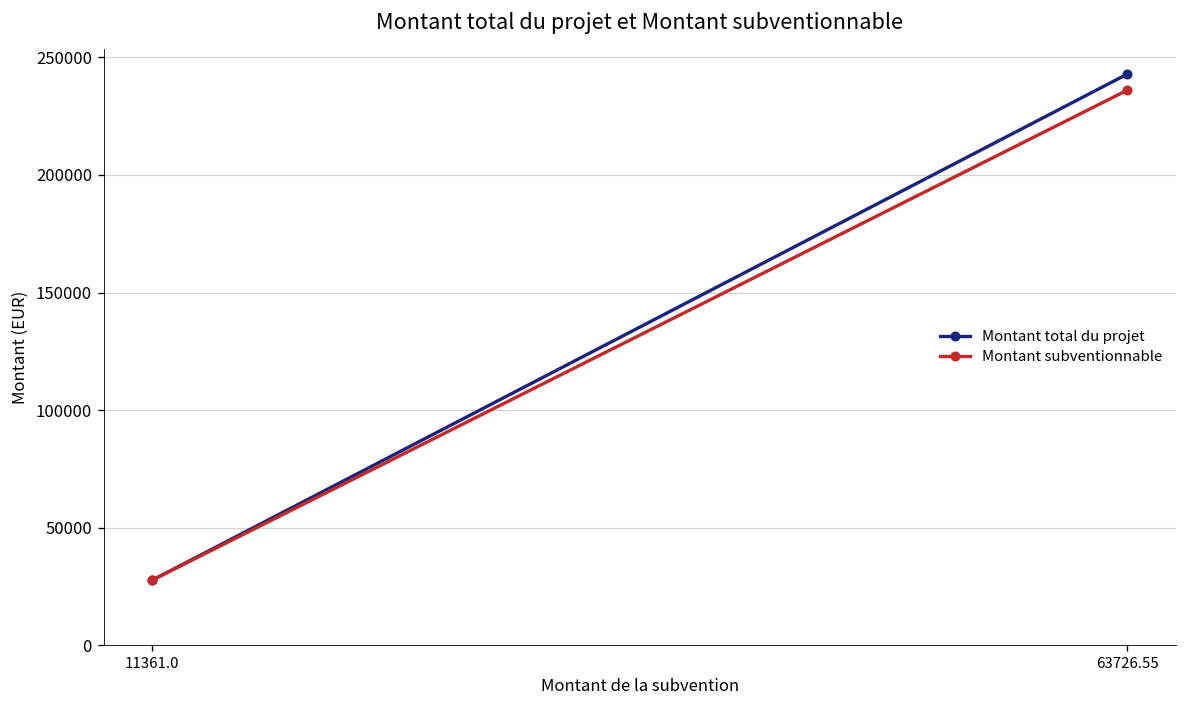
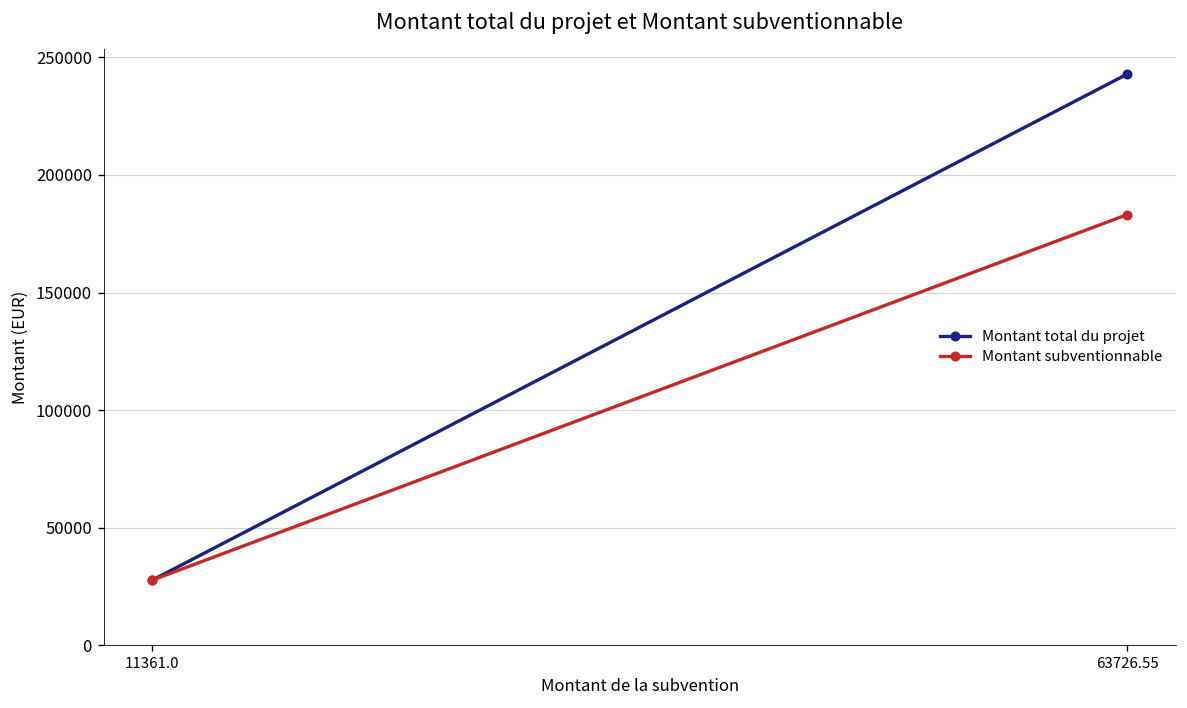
Montant subventionnable, 63726.55: 236000 -> 183000
